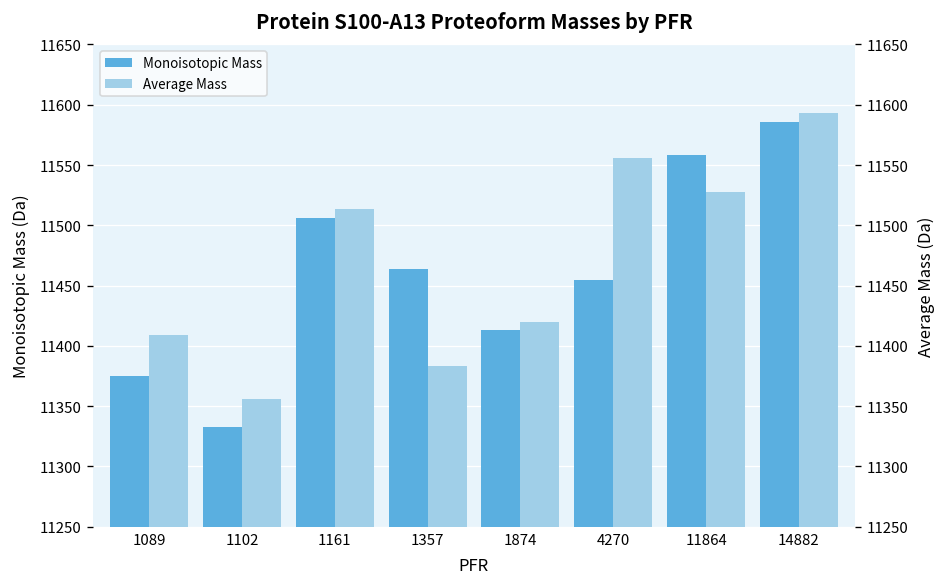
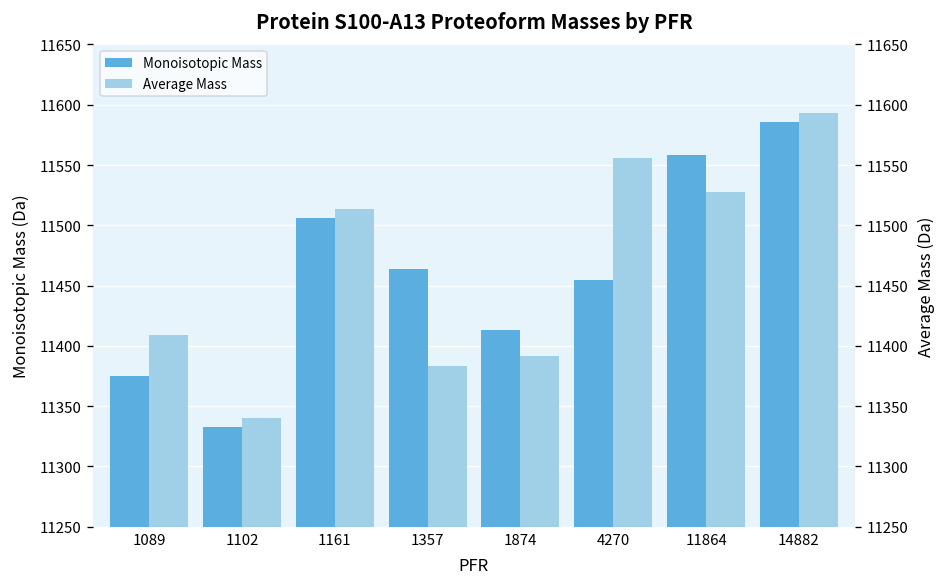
Average Mass, 1102: 11356 -> 11340
Average Mass, 1874: 11420 -> 11391
